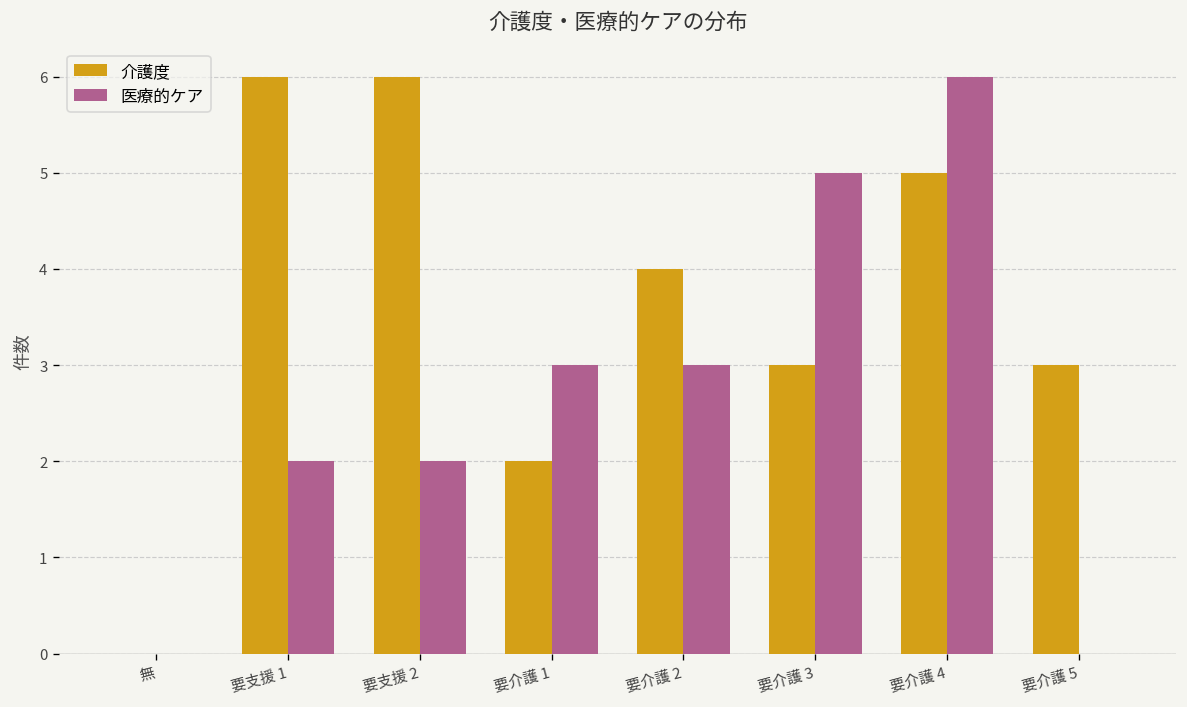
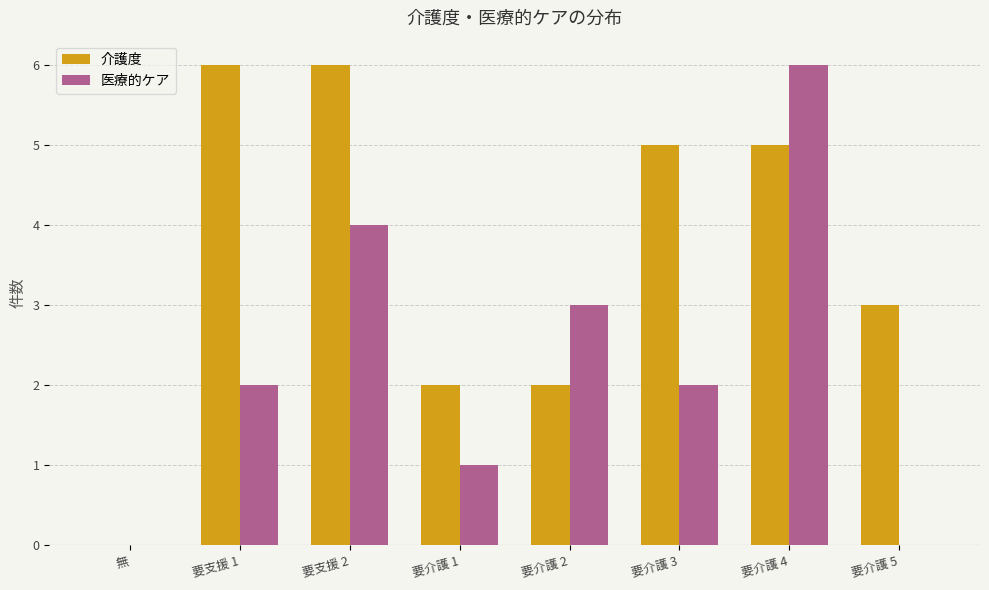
医療的ケア, 要支援 2: 2 -> 4
医療的ケア, 要介護 1: 3 -> 1
介護度, 要介護 2: 4 -> 2
介護度, 要介護 3: 3 -> 5
医療的ケア, 要介護 3: 5 -> 2
